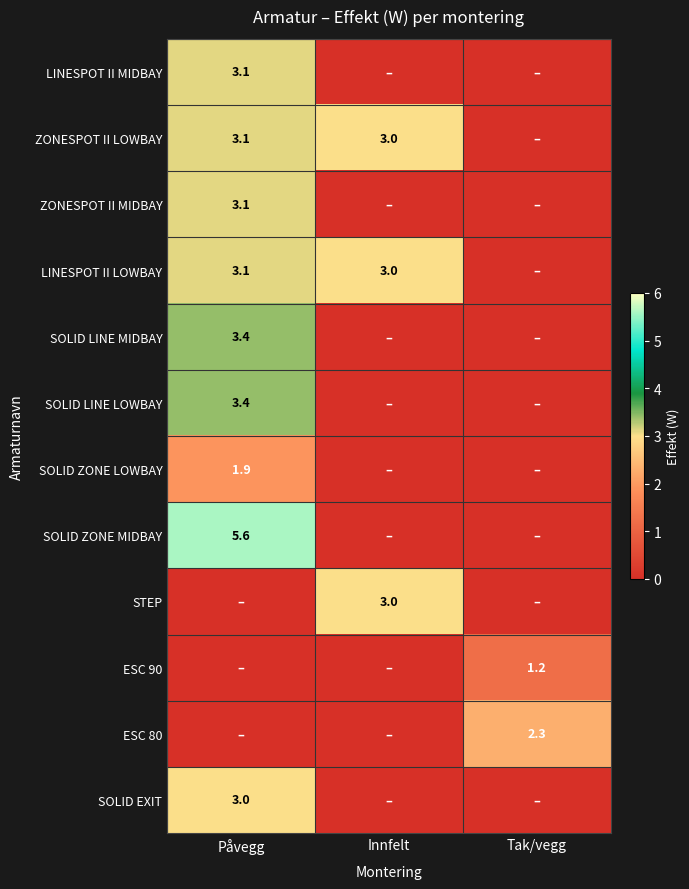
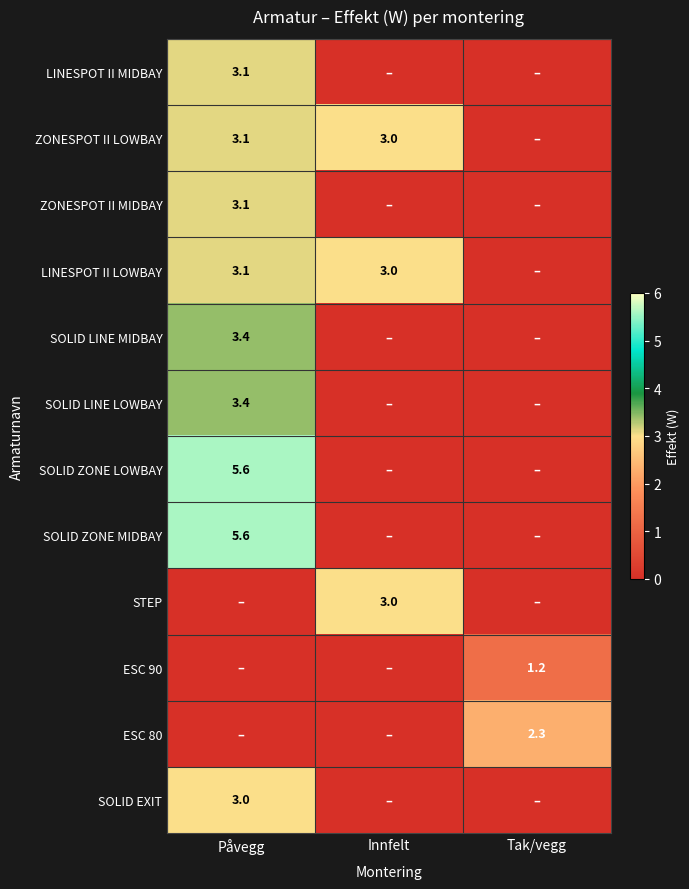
SOLID ZONE LOWBAY, Påvegg: 1.9 -> 5.6
